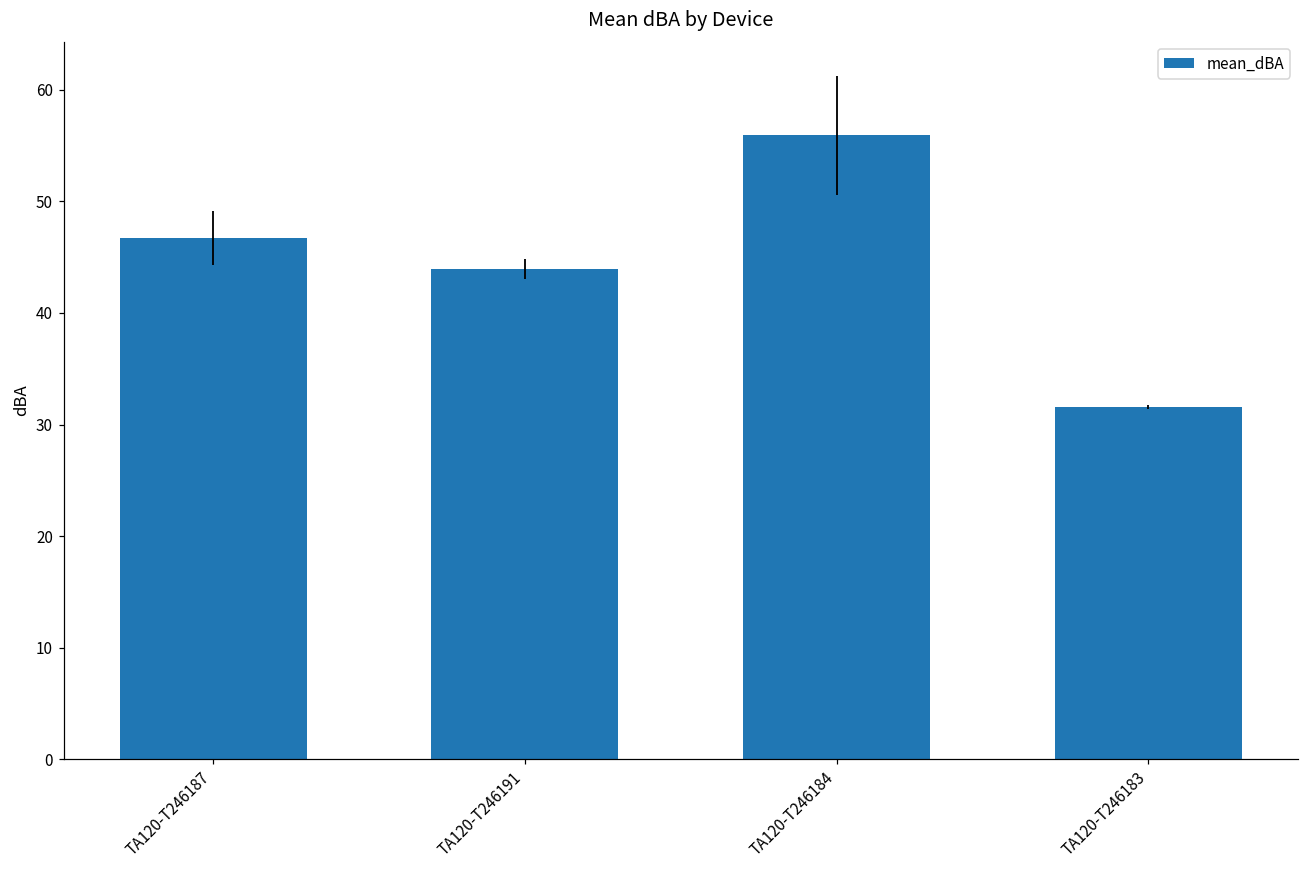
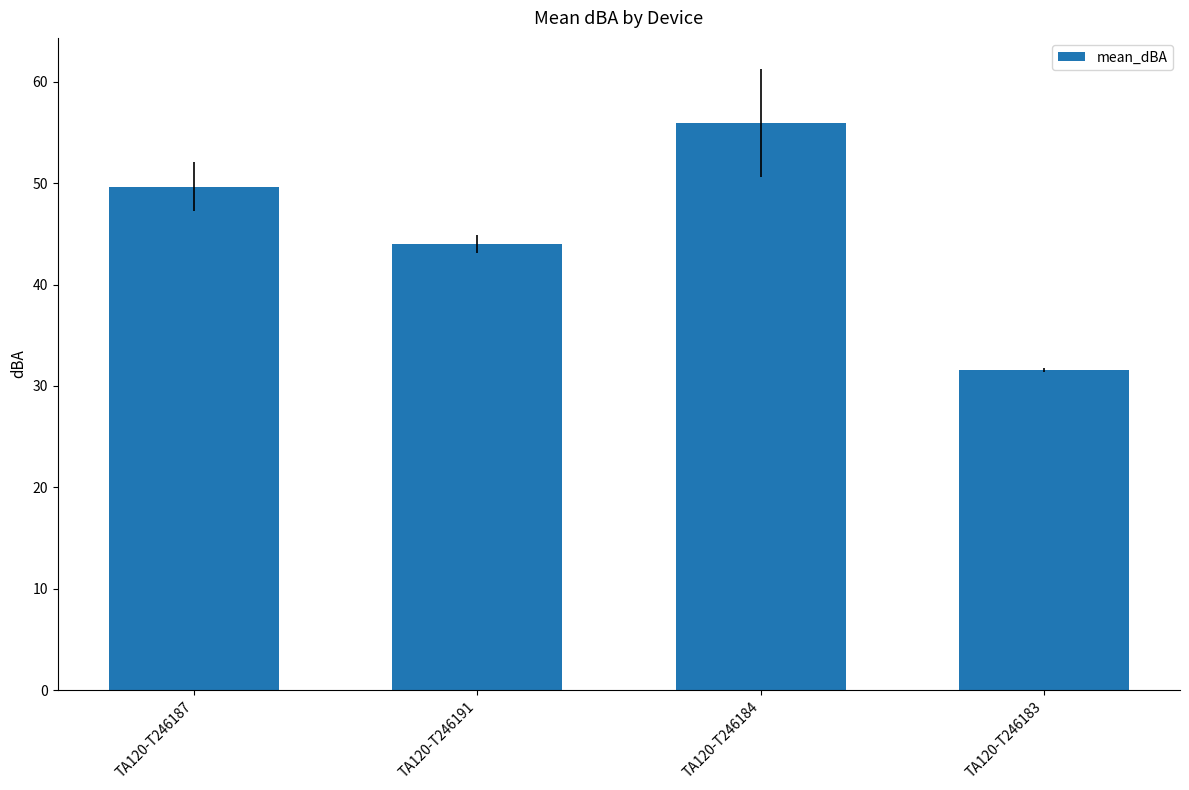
TA120-T246187: 46.7 -> 49.7
